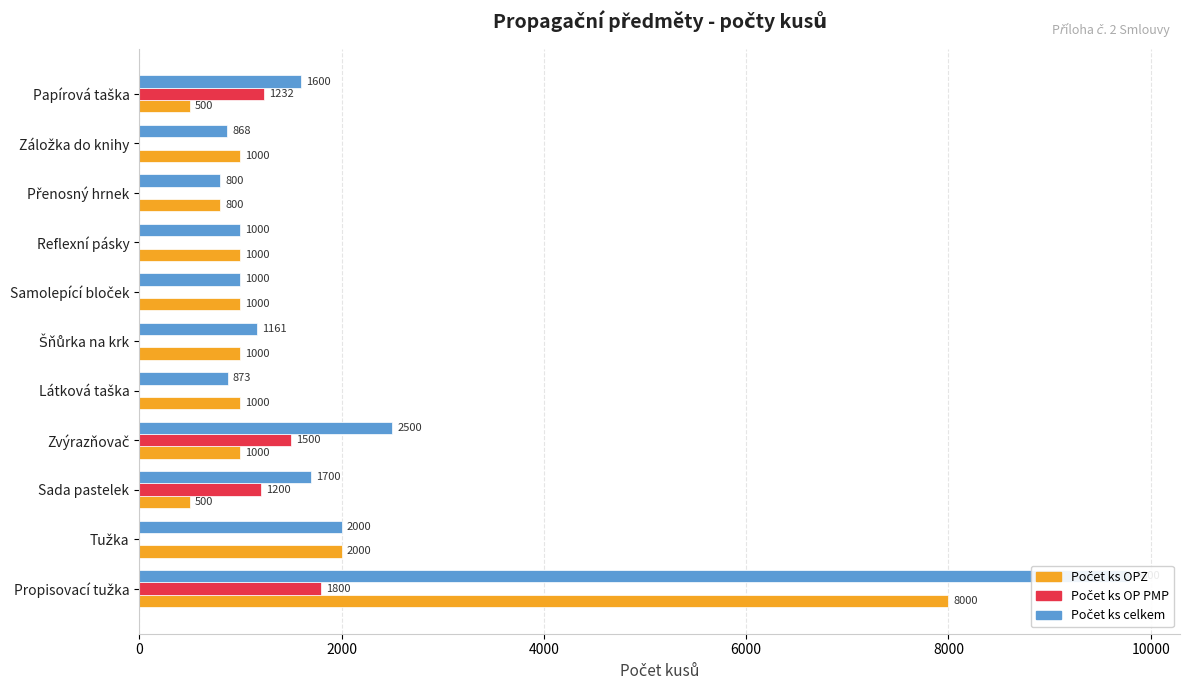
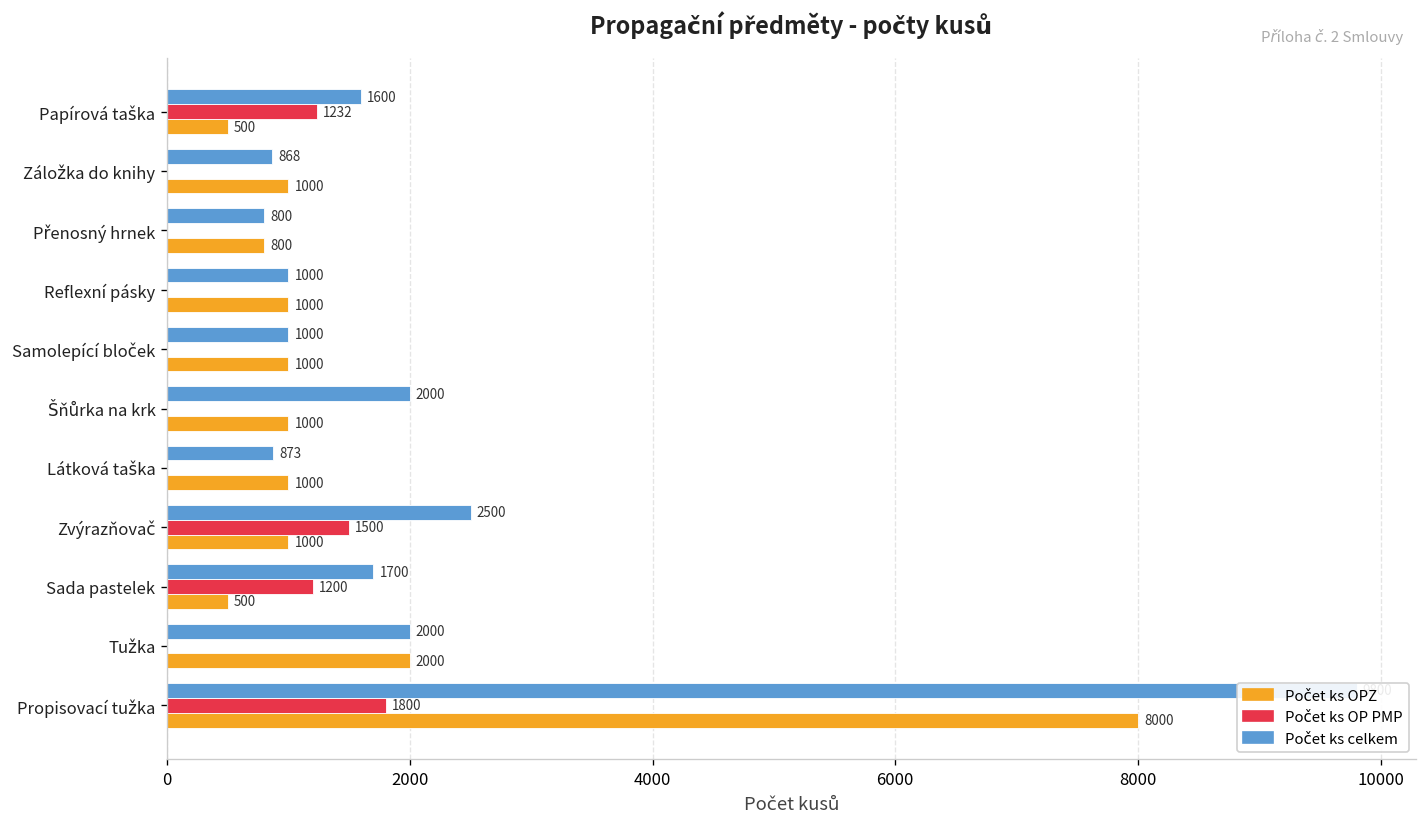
Počet ks celkem, Šňůrka na krk: 1161 -> 2000
